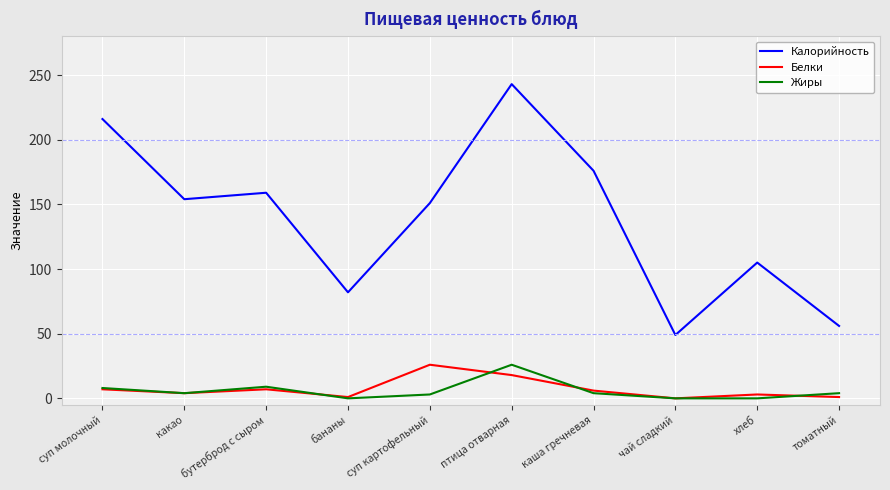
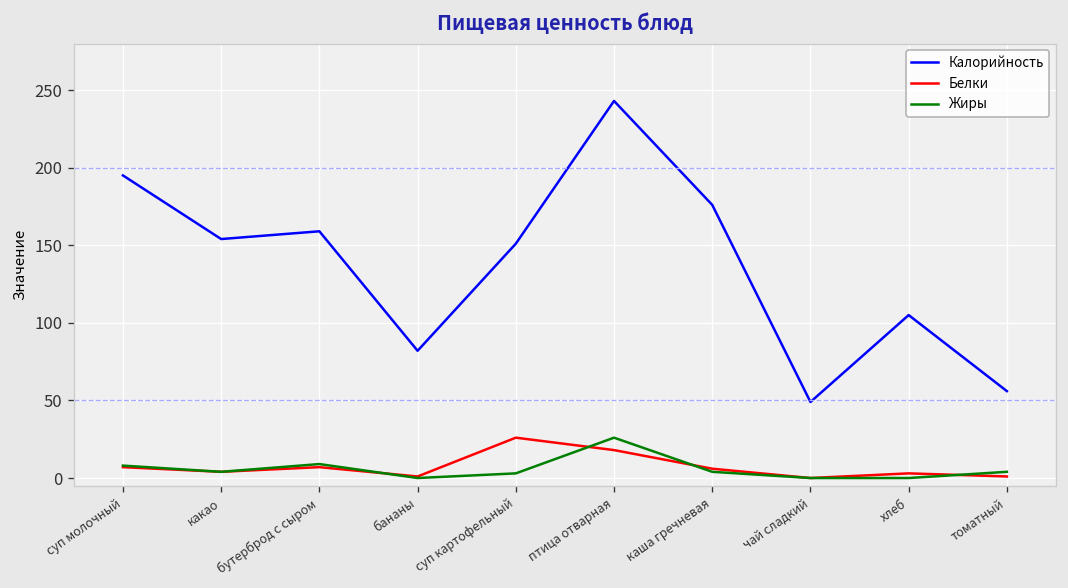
Калорийность, суп молочный: 216 -> 195
